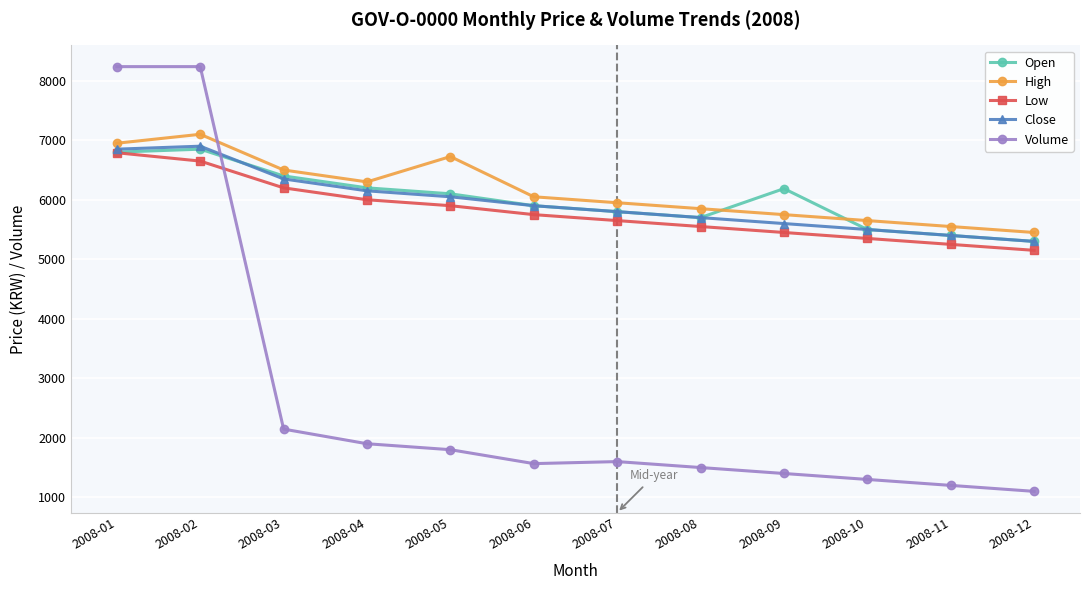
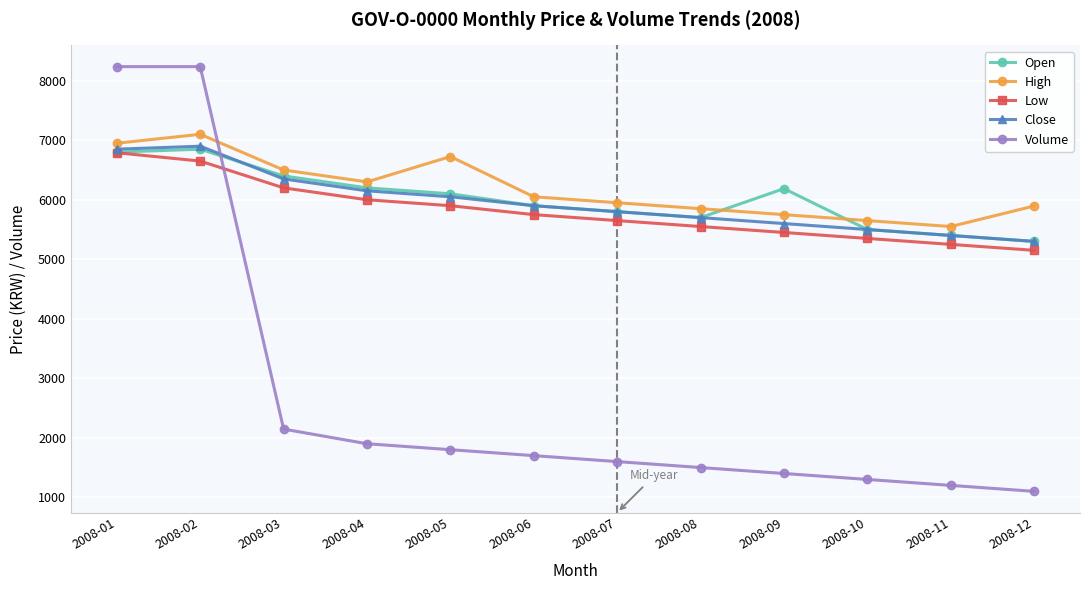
Volume, 2008-06: 1600 -> 1700
High, 2008-12: 5500 -> 5900
